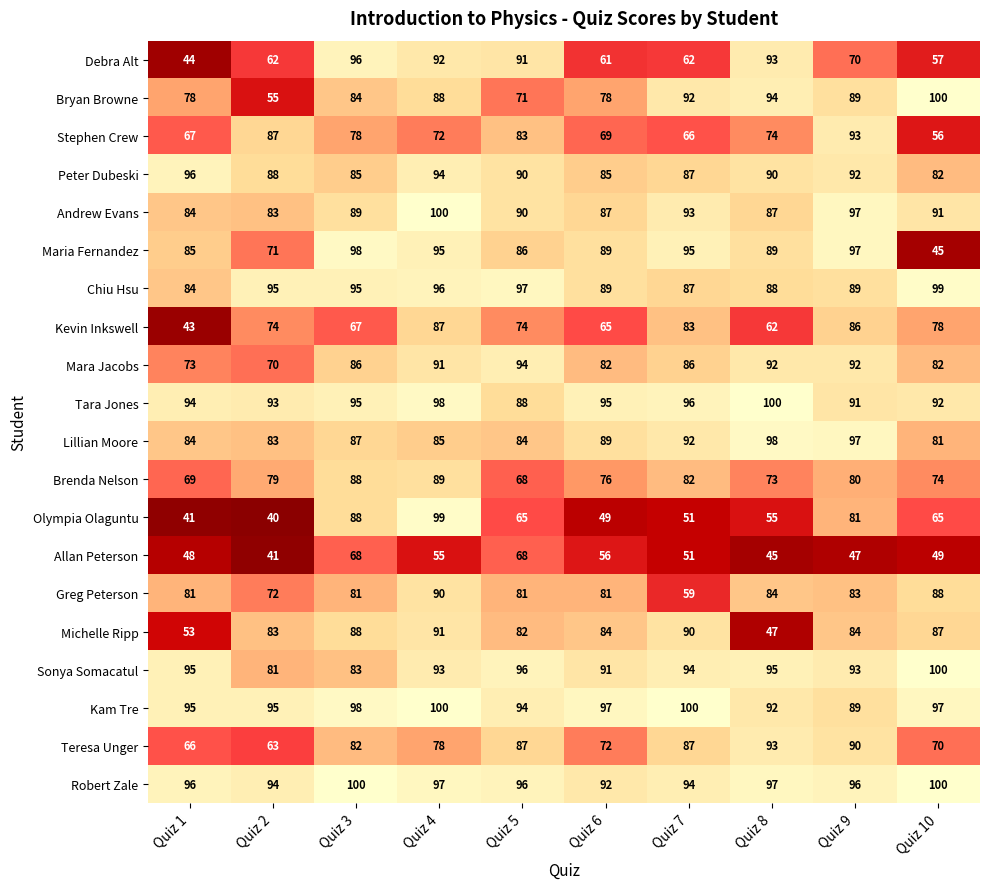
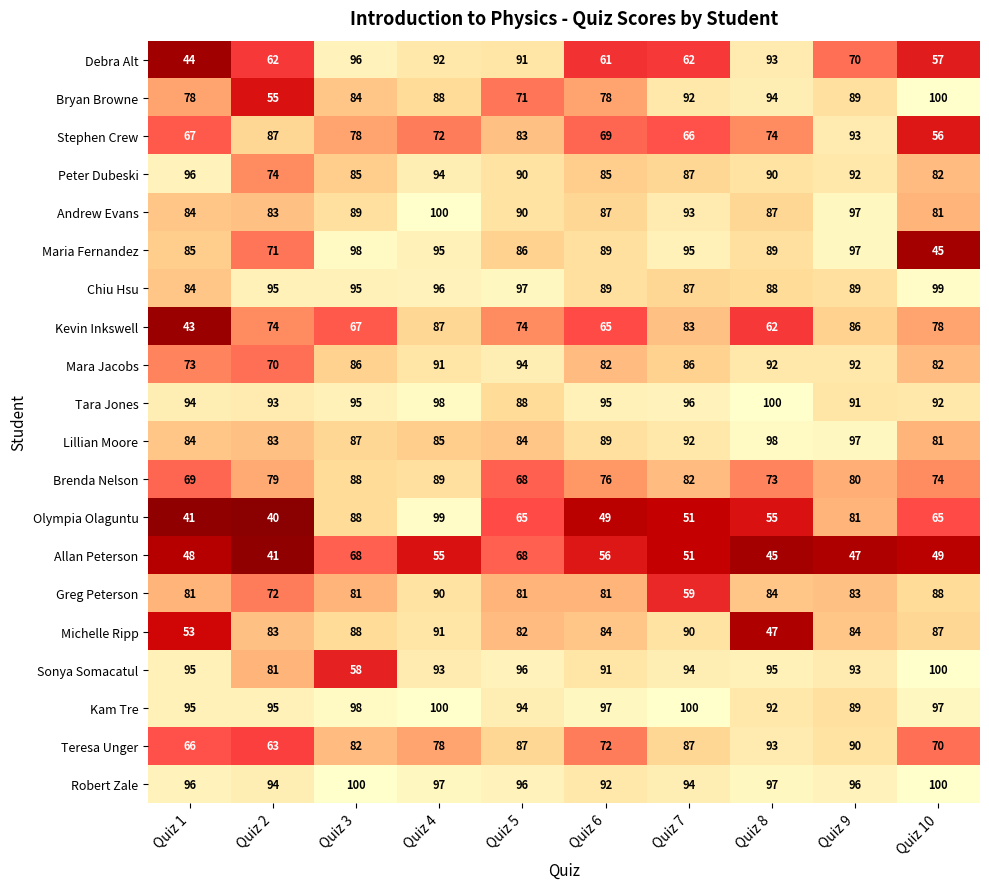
Peter Dubeski, Quiz 2: 88 -> 74
Andrew Evans, Quiz 10: 91 -> 81
Sonya Somacatul, Quiz 3: 83 -> 58
